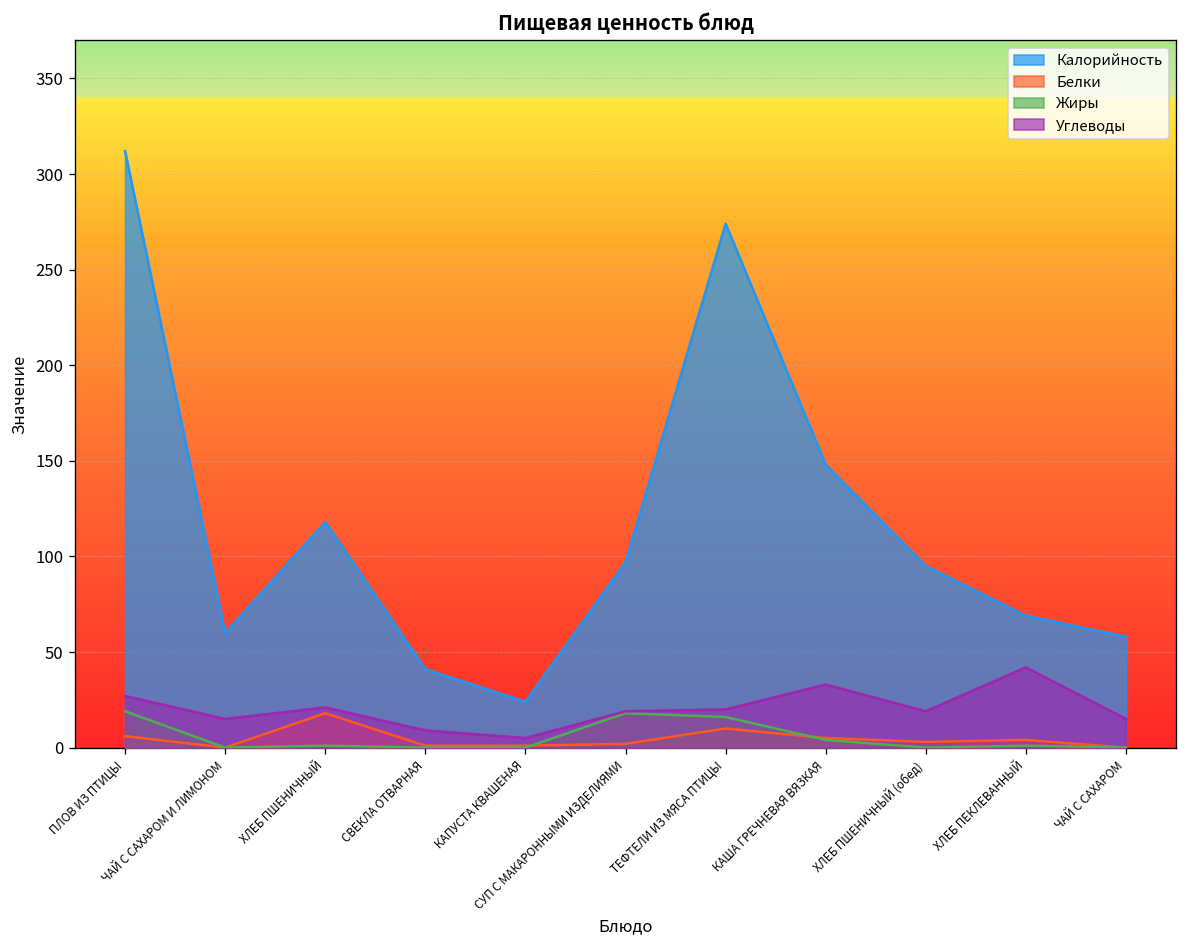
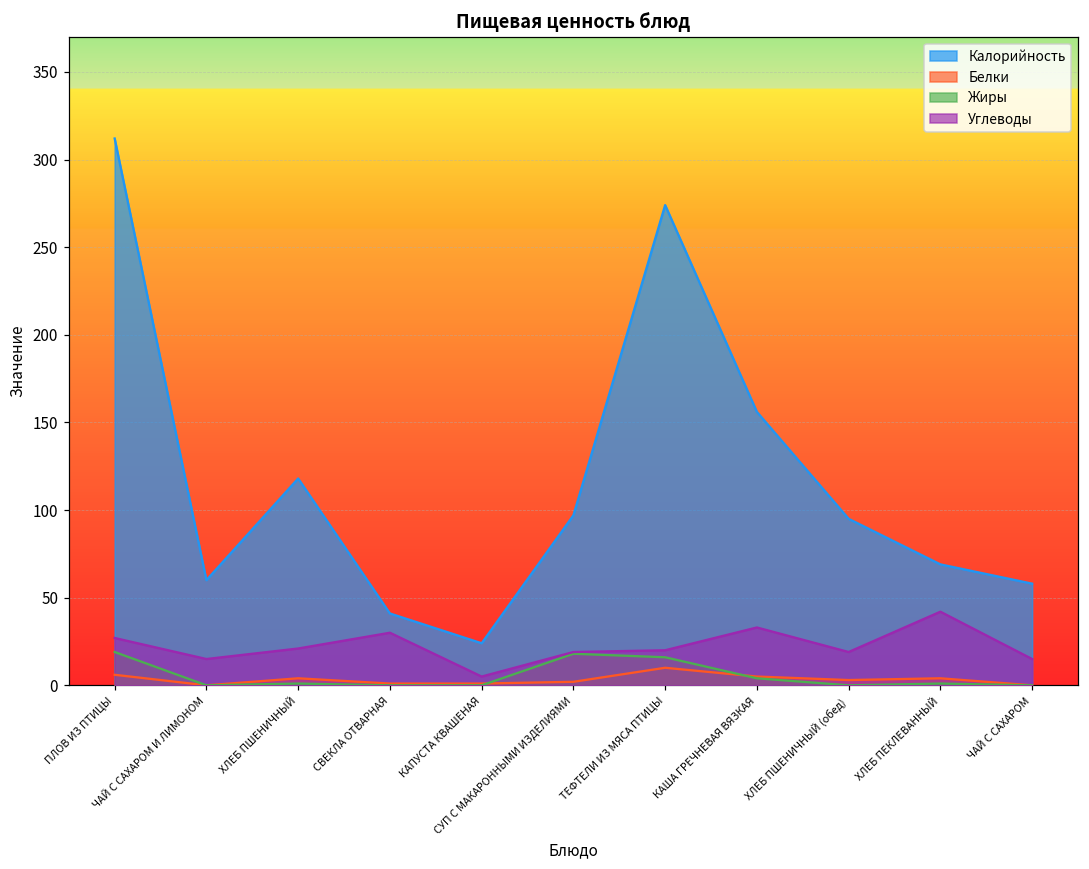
Белки, ХЛЕБ ПШЕНИЧНЫЙ: 18 -> 4
Углеводы, СВЕКЛА ОТВАРНАЯ: 9 -> 30
Калорийность, КАША ГРЕЧНЕВАЯ ВЯЗКАЯ: 148 -> 156
